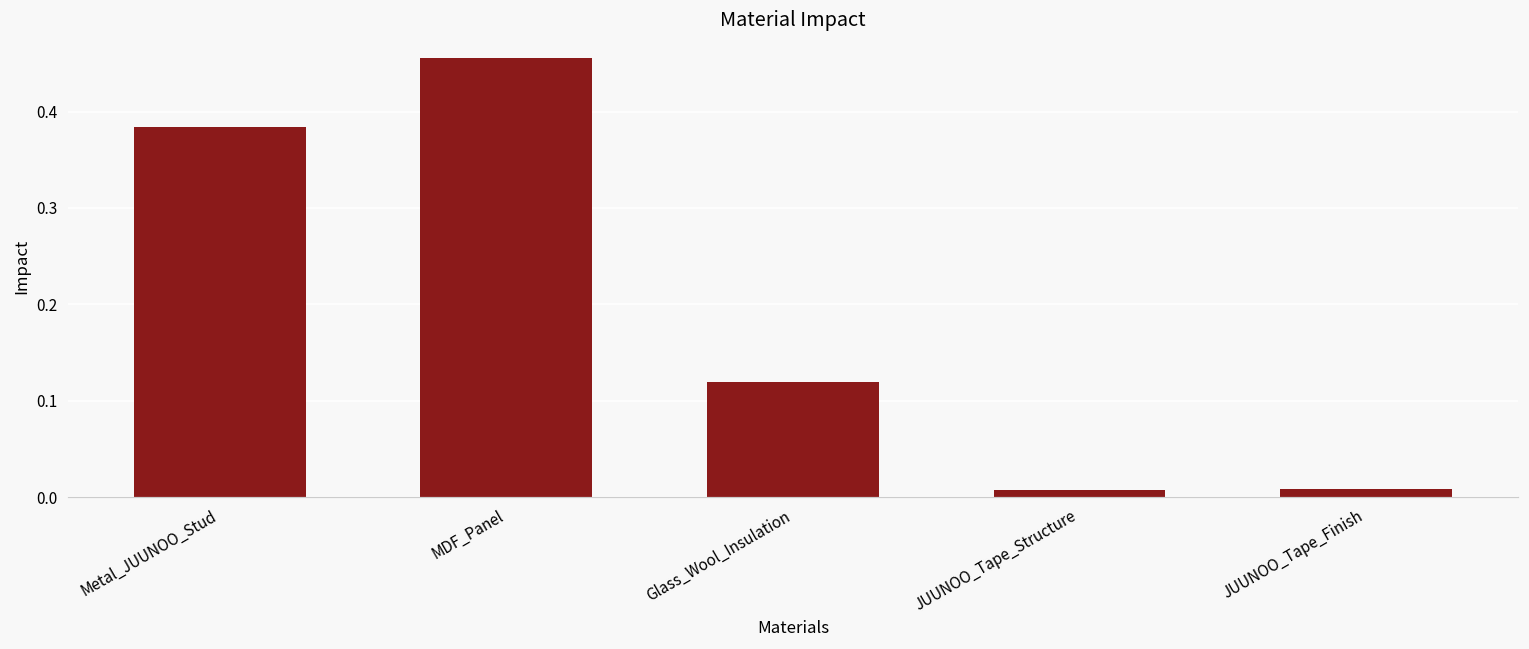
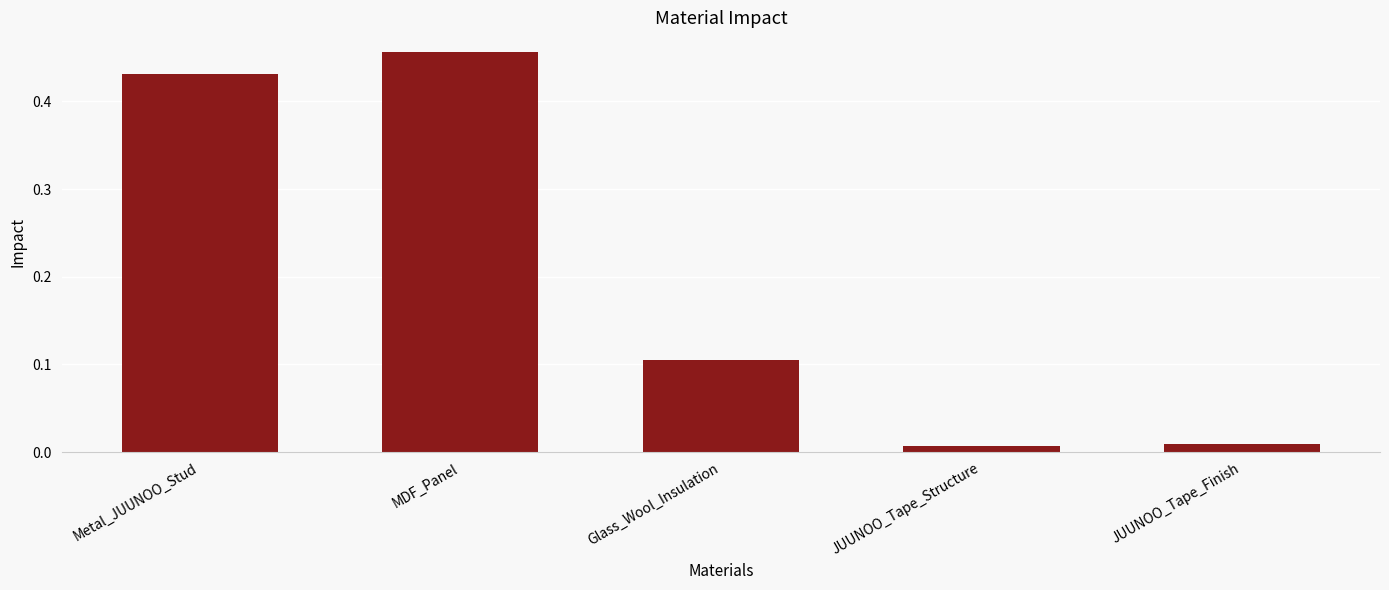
Metal_JUUNOO_Stud: 0.38 -> 0.43
Glass_Wool_Insulation: 0.12 -> 0.10
